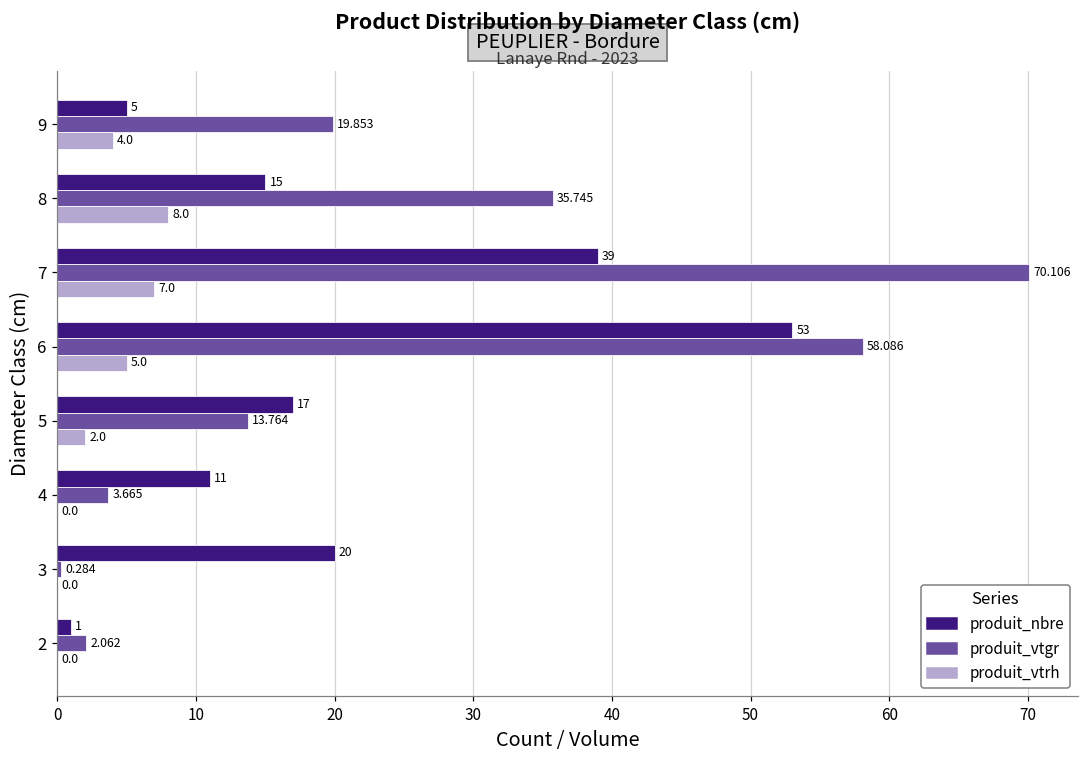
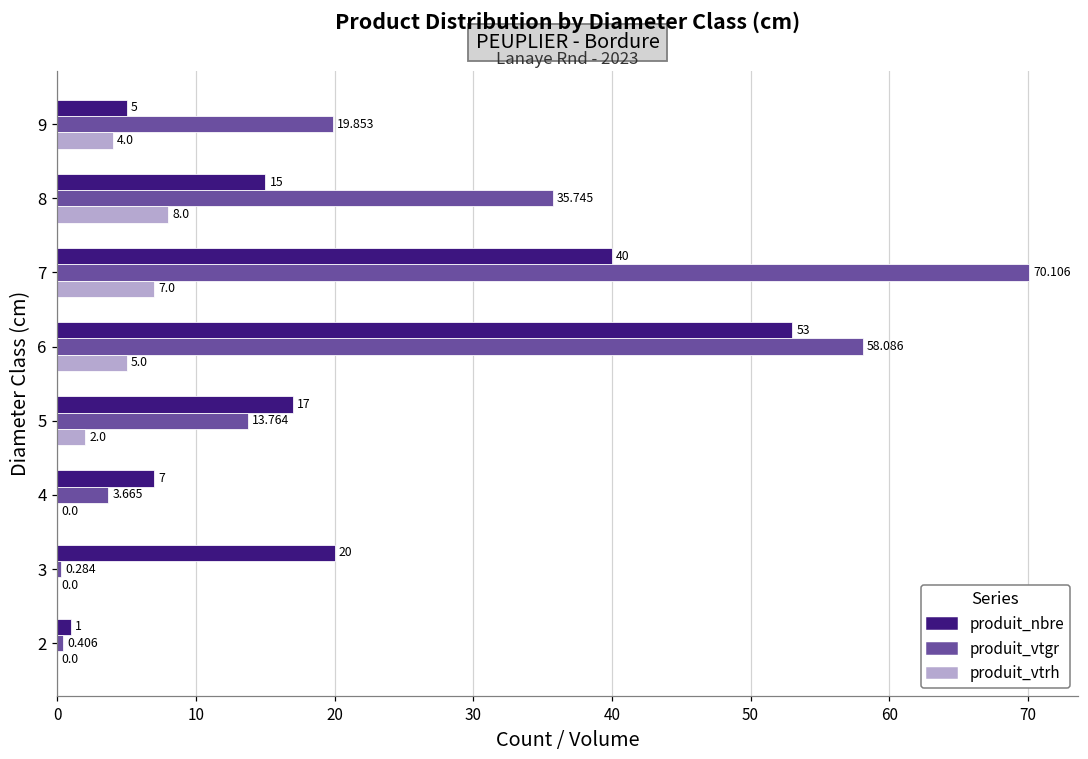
produit_nbre, 7: 39 -> 40
produit_nbre, 4: 11 -> 7
produit_vtgr, 2: 2.062 -> 0.406
